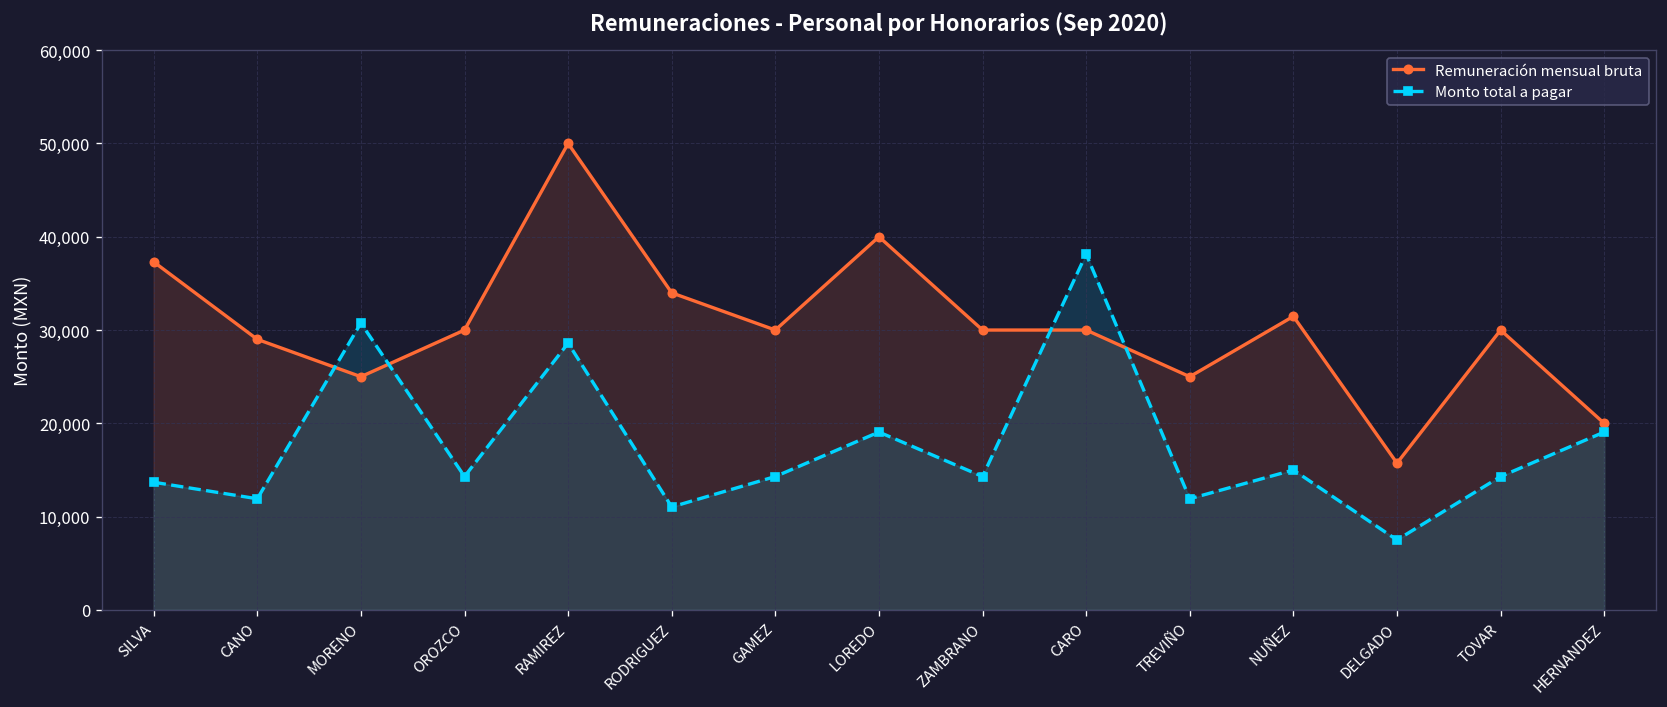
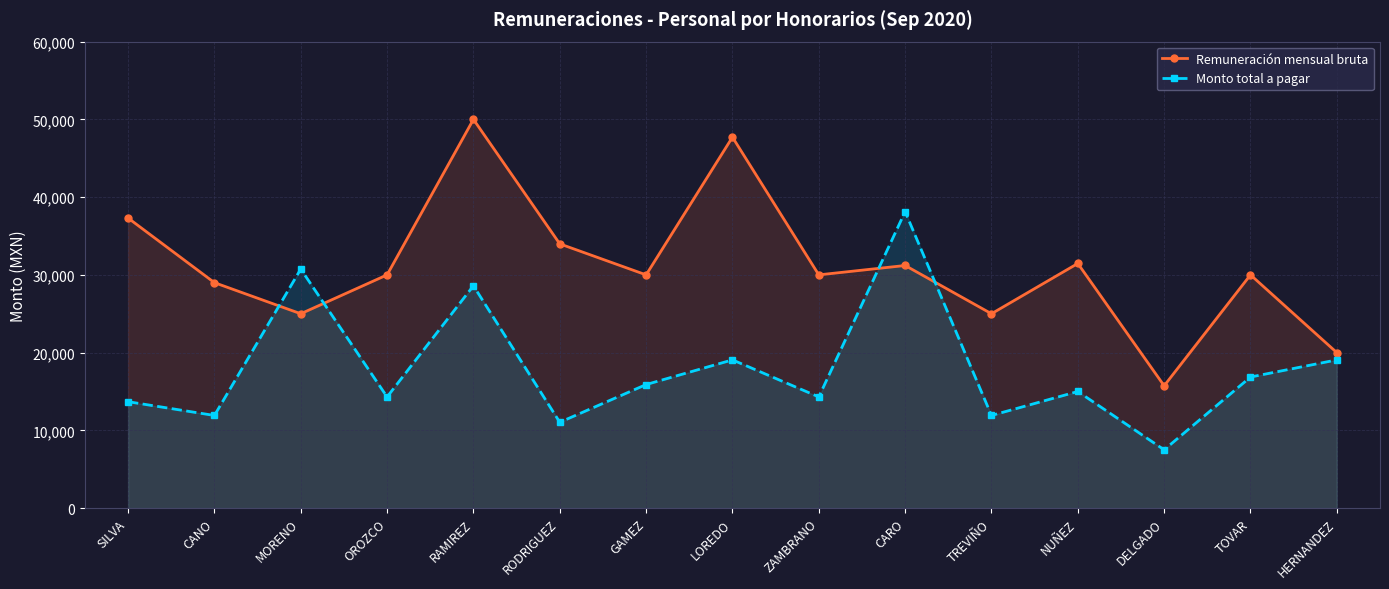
Monto total a pagar, GAMEZ: 14,000 -> 16,000
Remuneración mensual bruta, LOREDO: 40,000 -> 48,000
Remuneración mensual bruta, CARO: 30,000 -> 31,000
Monto total a pagar, TOVAR: 14,000 -> 17,000
